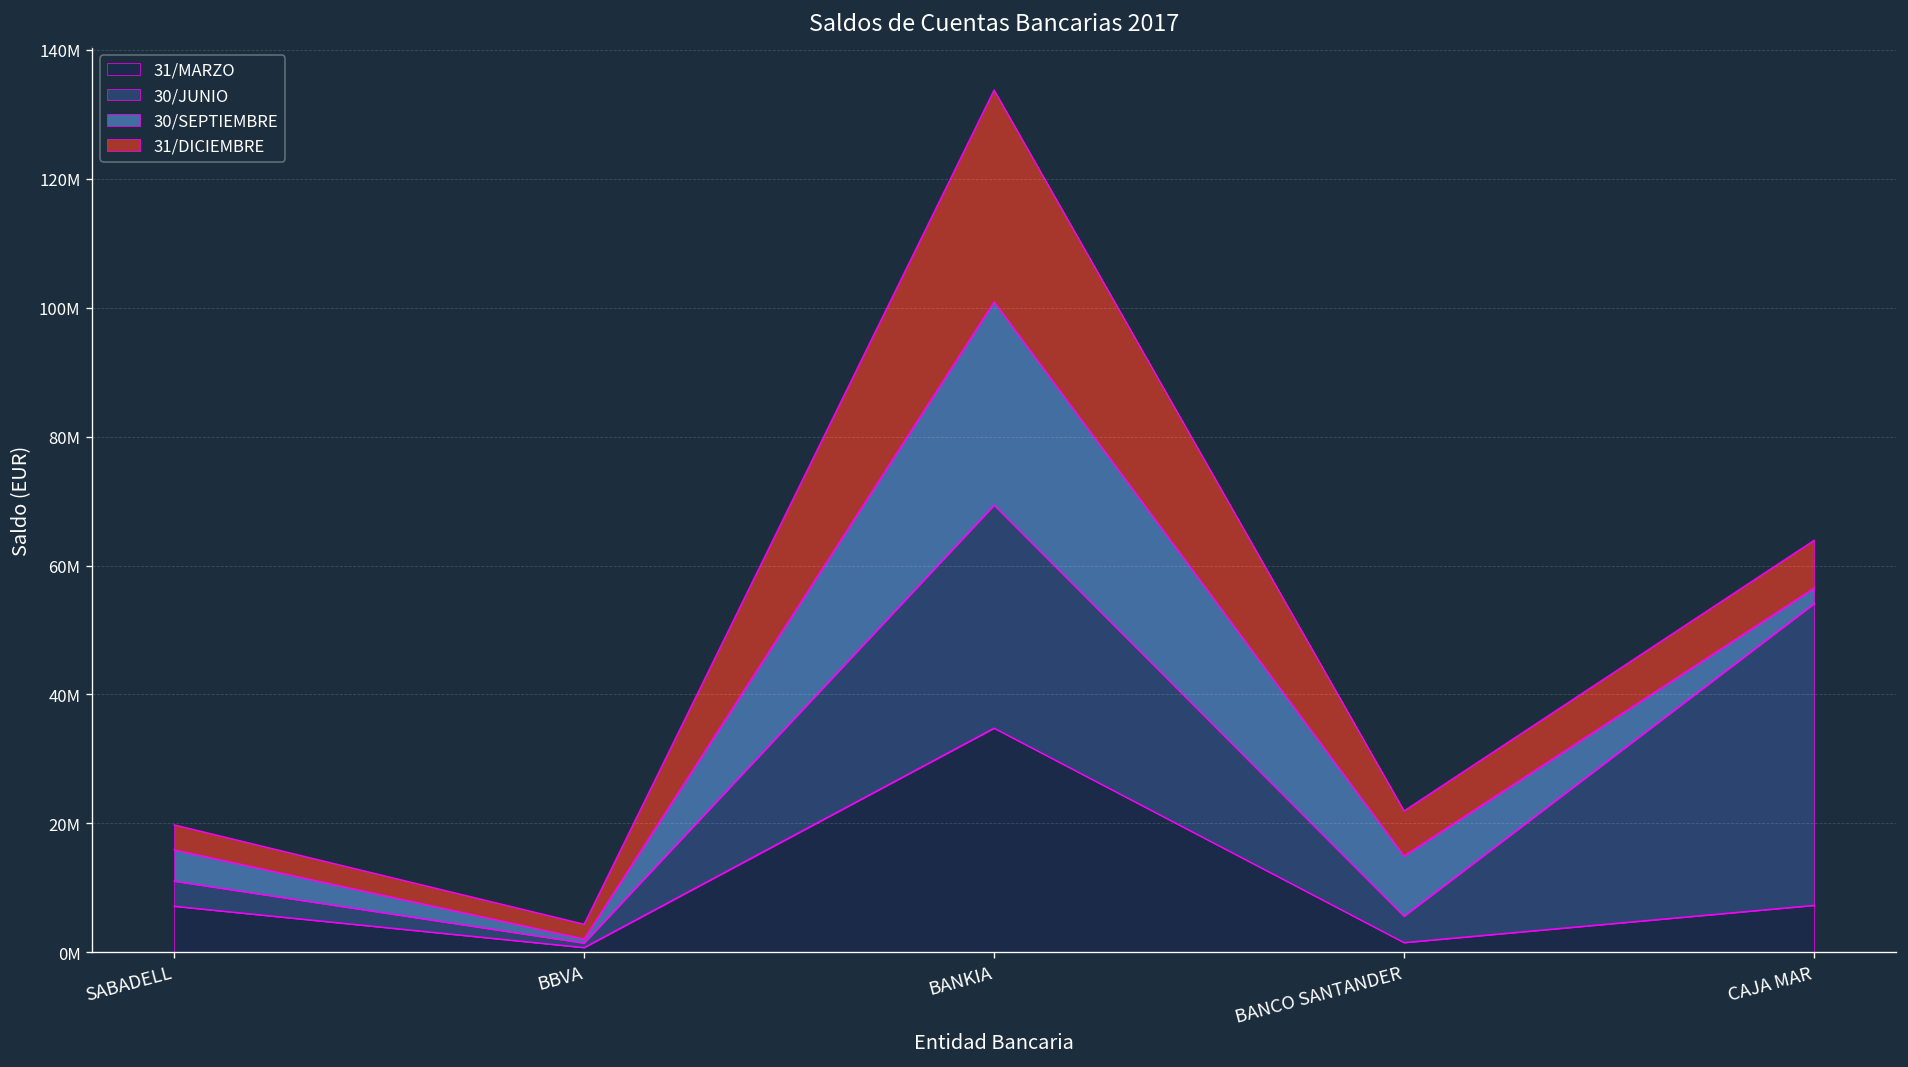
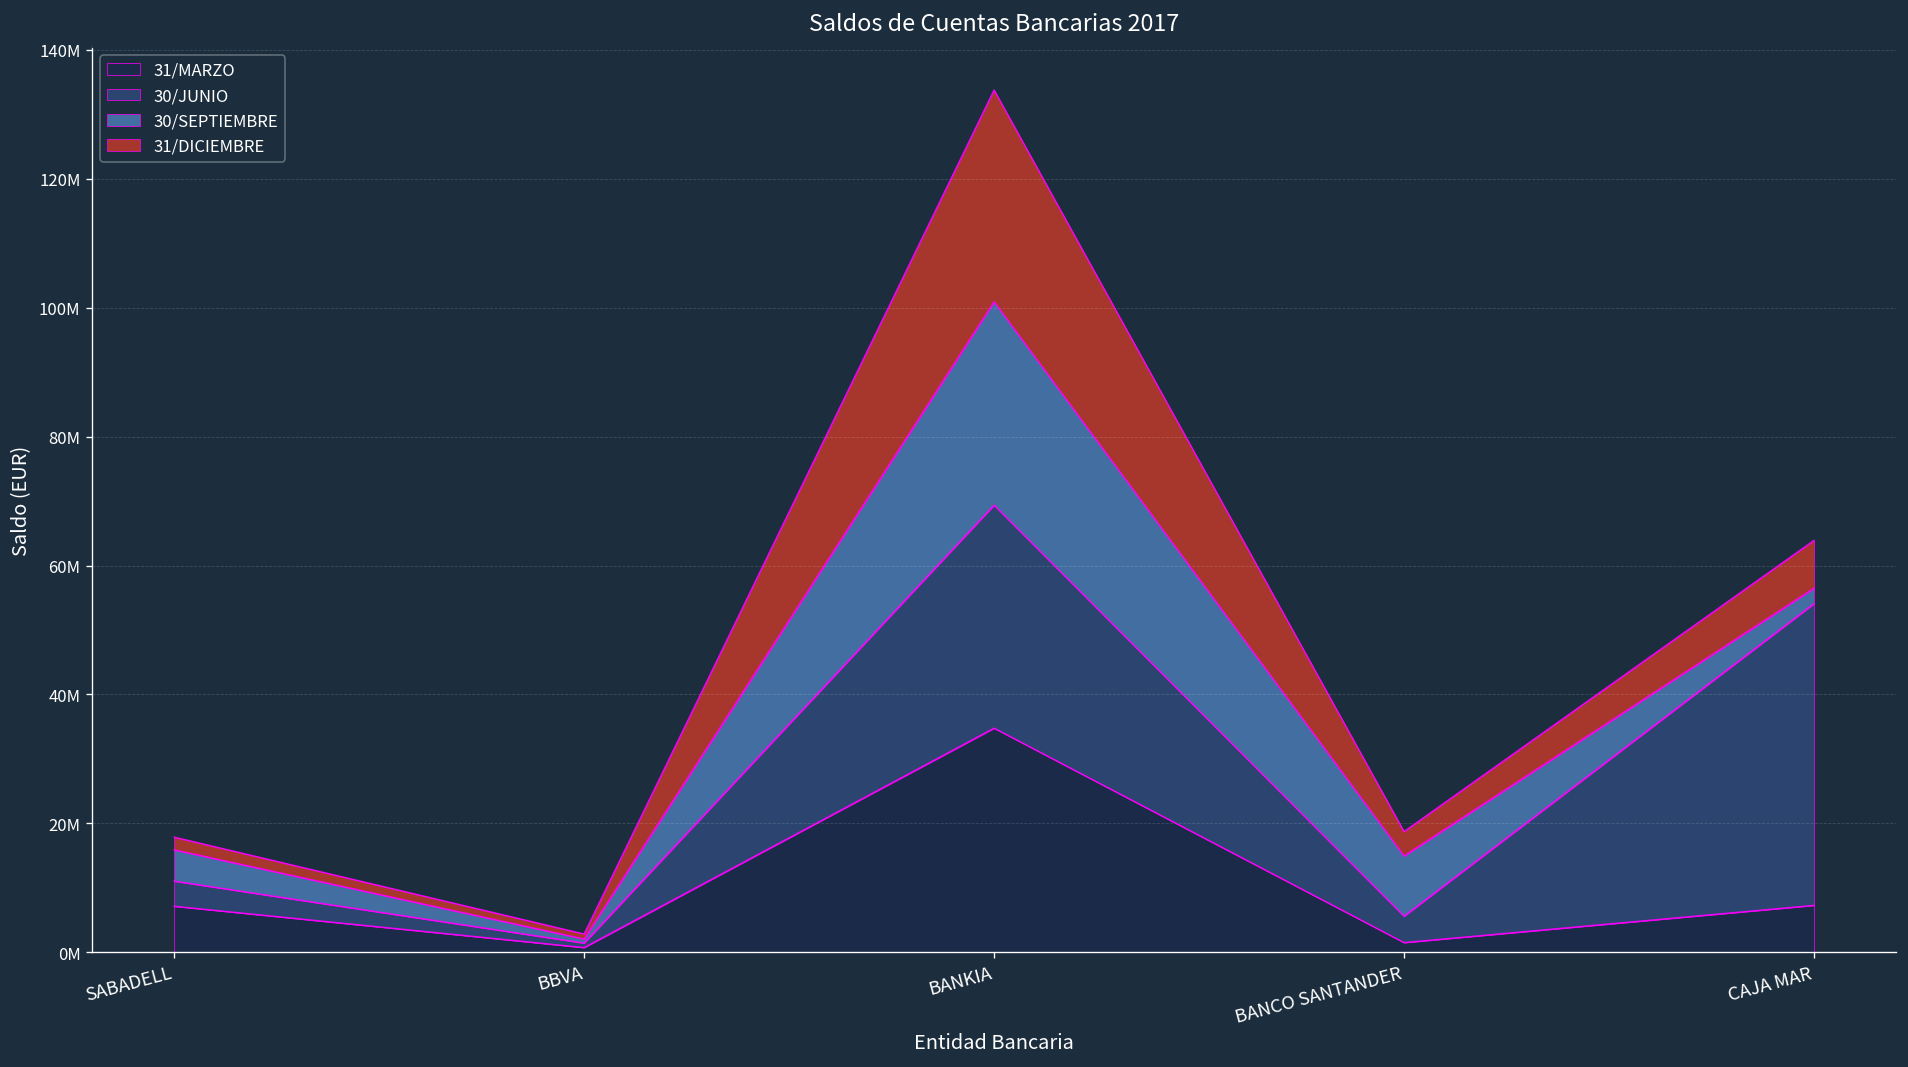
31/DICIEMBRE, SABADELL: 4000000 -> 2000000
31/DICIEMBRE, BBVA: 2000000 -> 1000000
31/DICIEMBRE, BANCO SANTANDER: 7000000 -> 4000000
